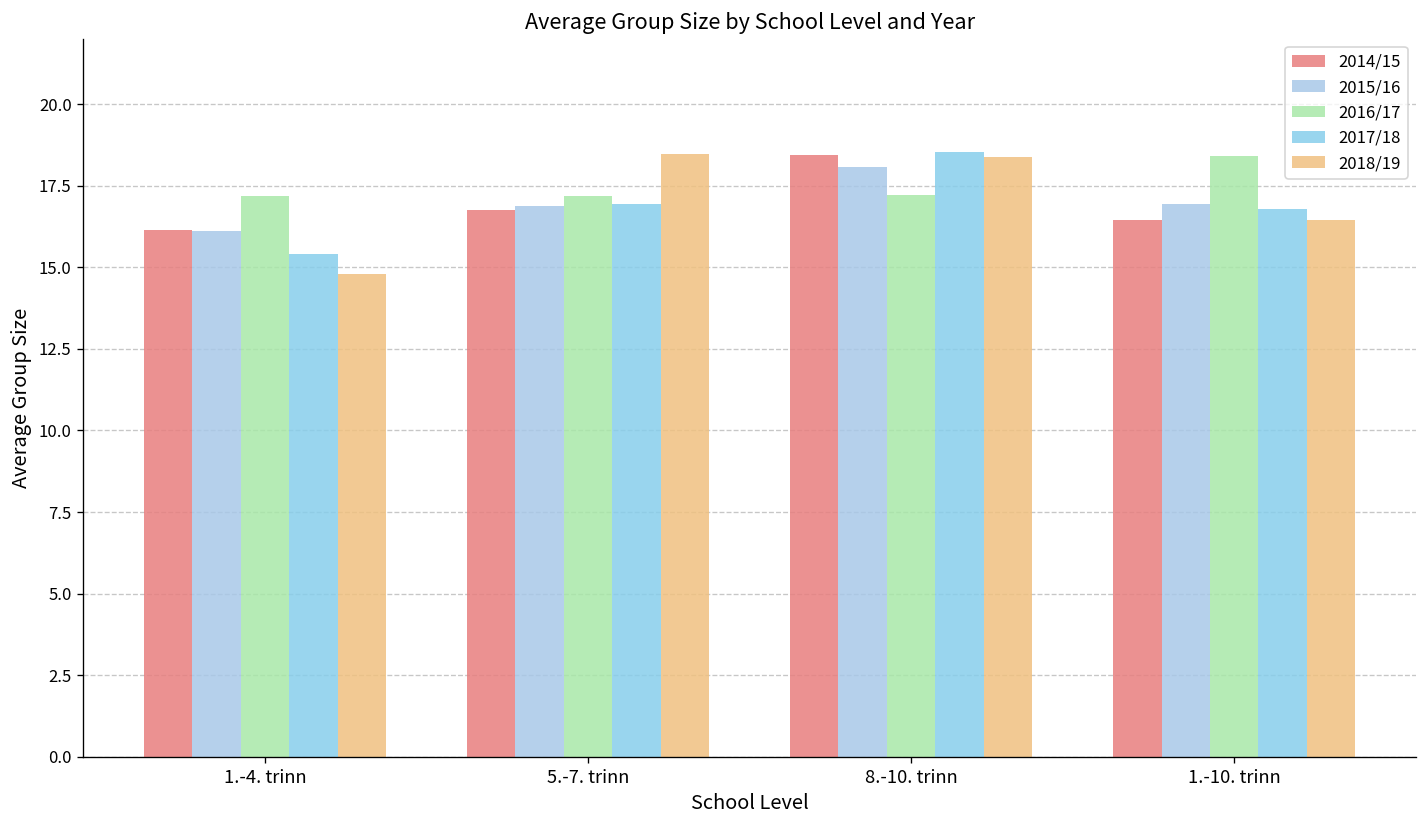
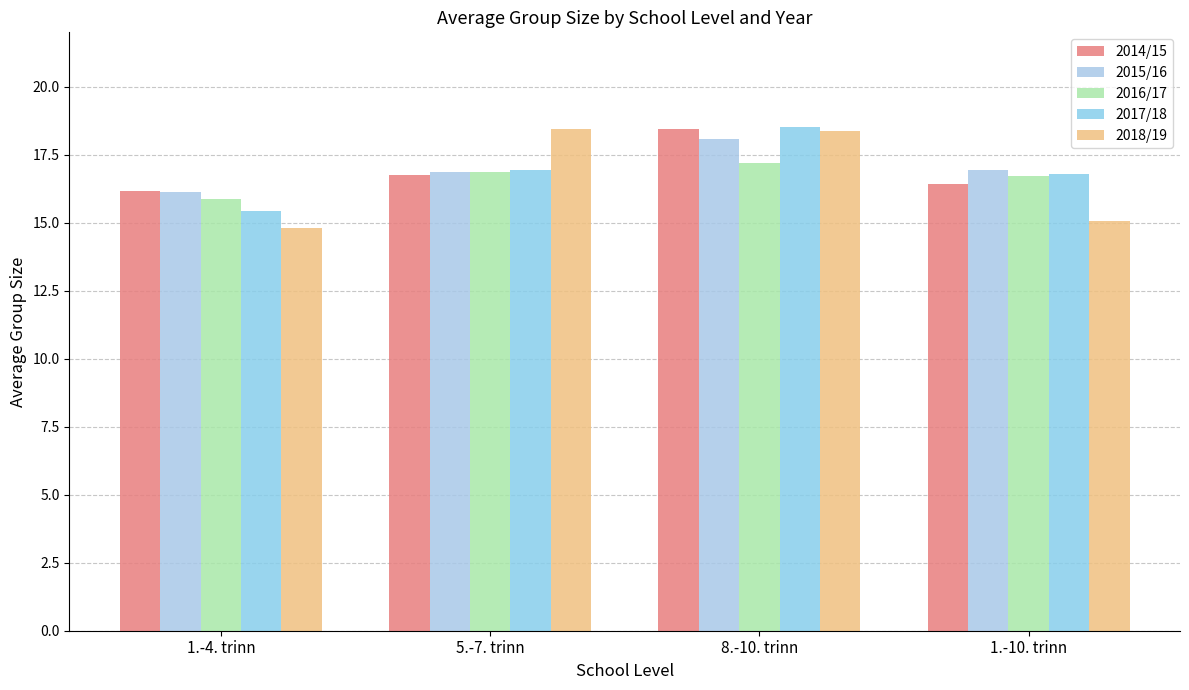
2016/17, 1.-4. trinn: 17.2 -> 15.9
2016/17, 5.-7. trinn: 17.2 -> 16.9
2016/17, 1.-10. trinn: 18.4 -> 16.7
2018/19, 1.-10. trinn: 16.4 -> 15.1
